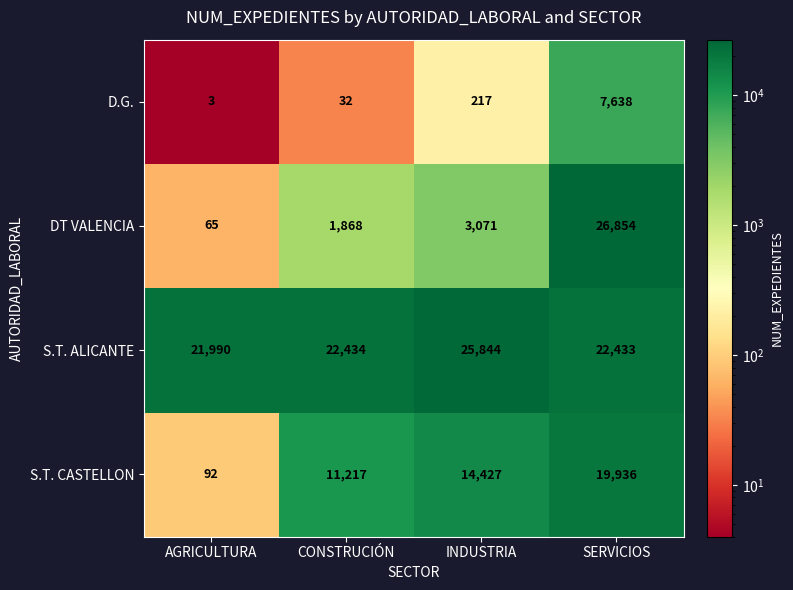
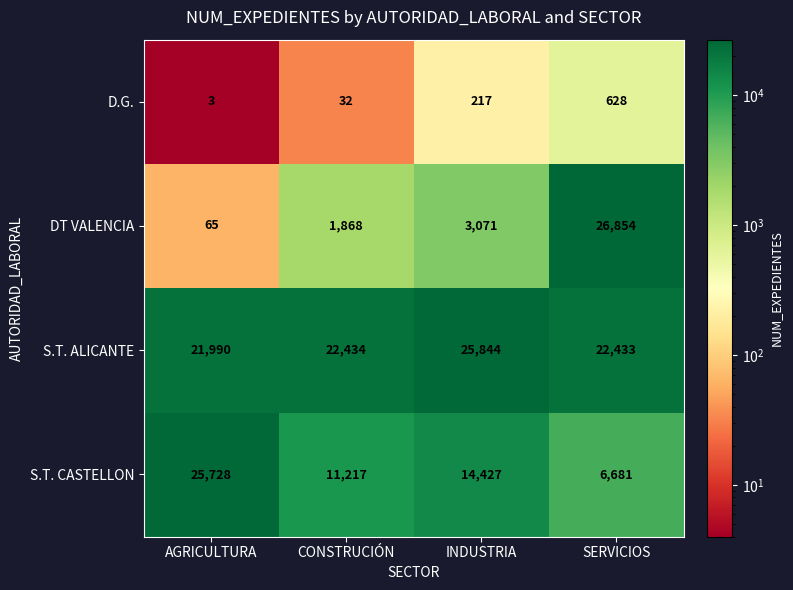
D.G., SERVICIOS: 7,638 -> 628
S.T. CASTELLON, AGRICULTURA: 92 -> 25,728
S.T. CASTELLON, SERVICIOS: 19,936 -> 6,681
